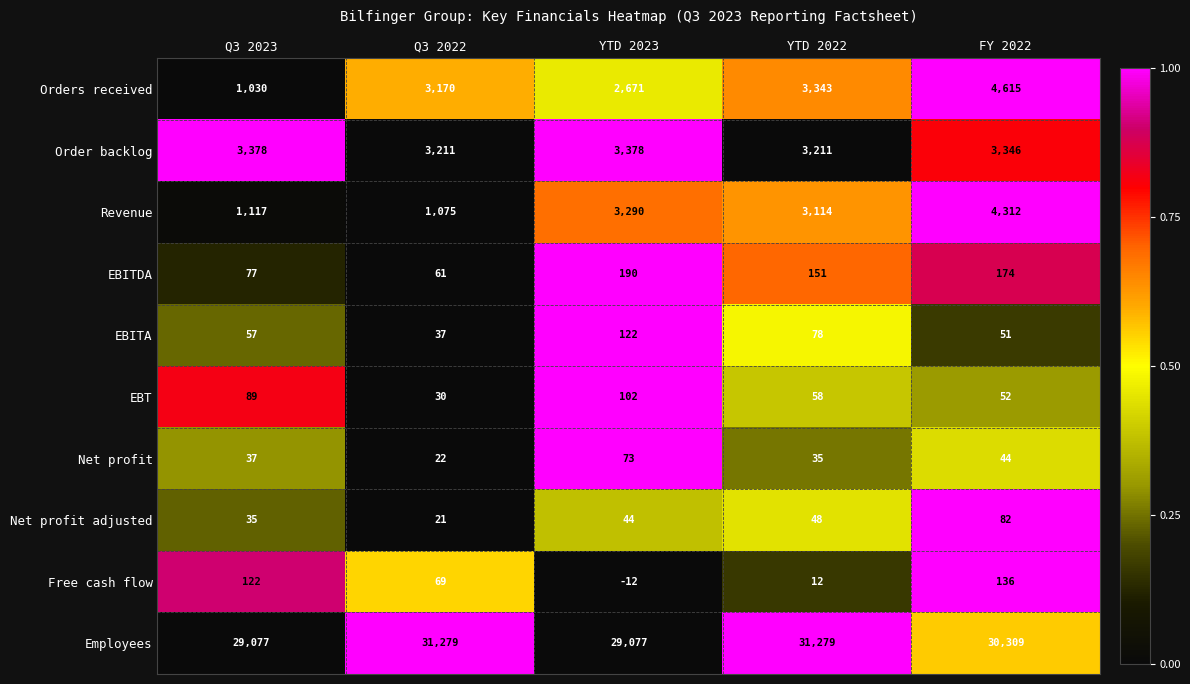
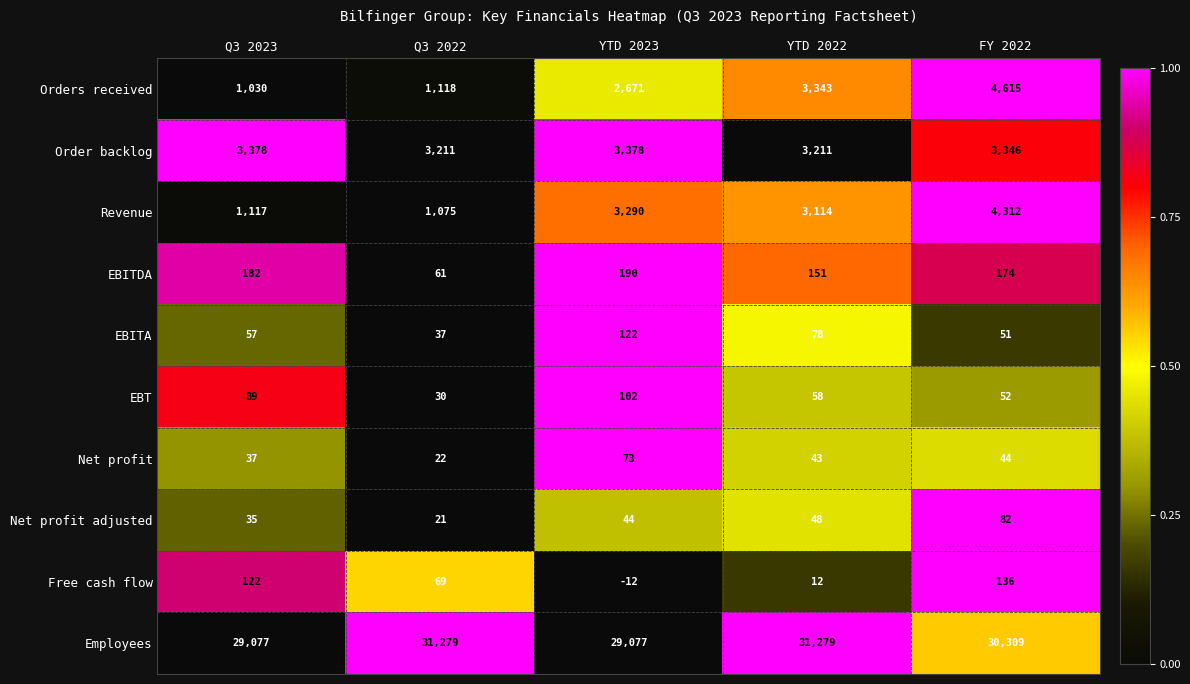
Orders received, Q3 2022: 3,170 -> 1,118
EBITDA, Q3 2023: 77 -> 182
Net profit, YTD 2022: 35 -> 43
